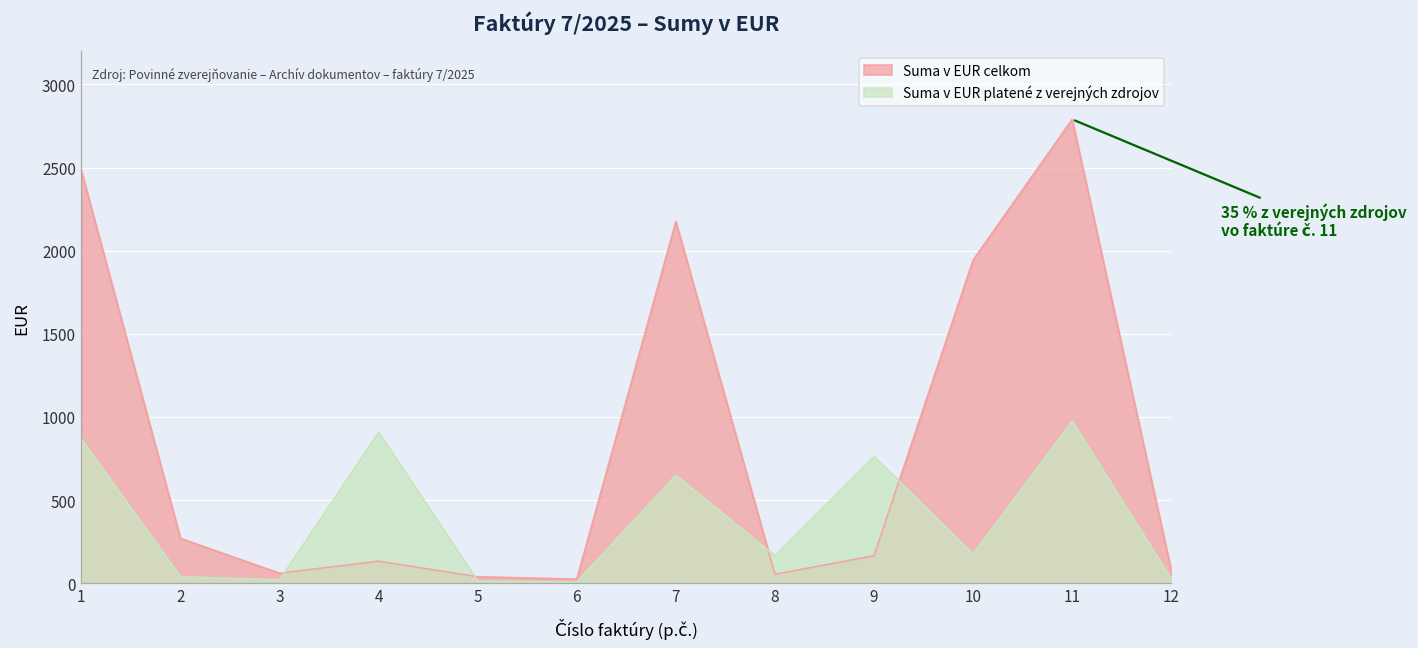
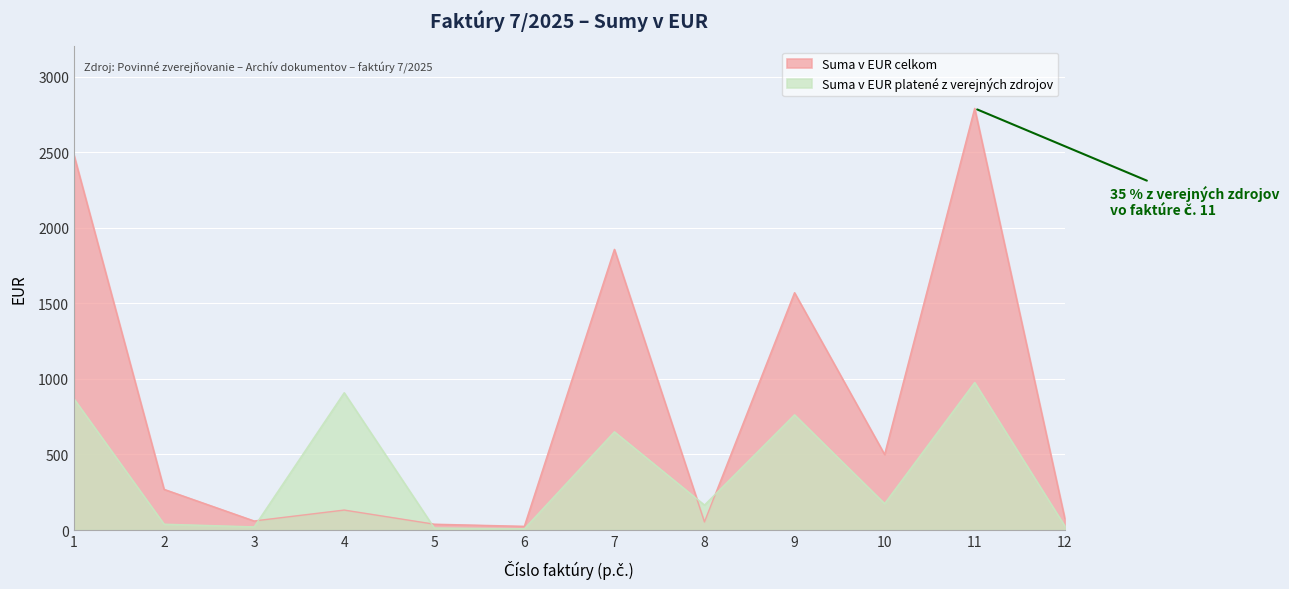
Suma v EUR celkom, 7: 2180 -> 1860
Suma v EUR celkom, 9: 170 -> 1570
Suma v EUR celkom, 10: 1940 -> 500
